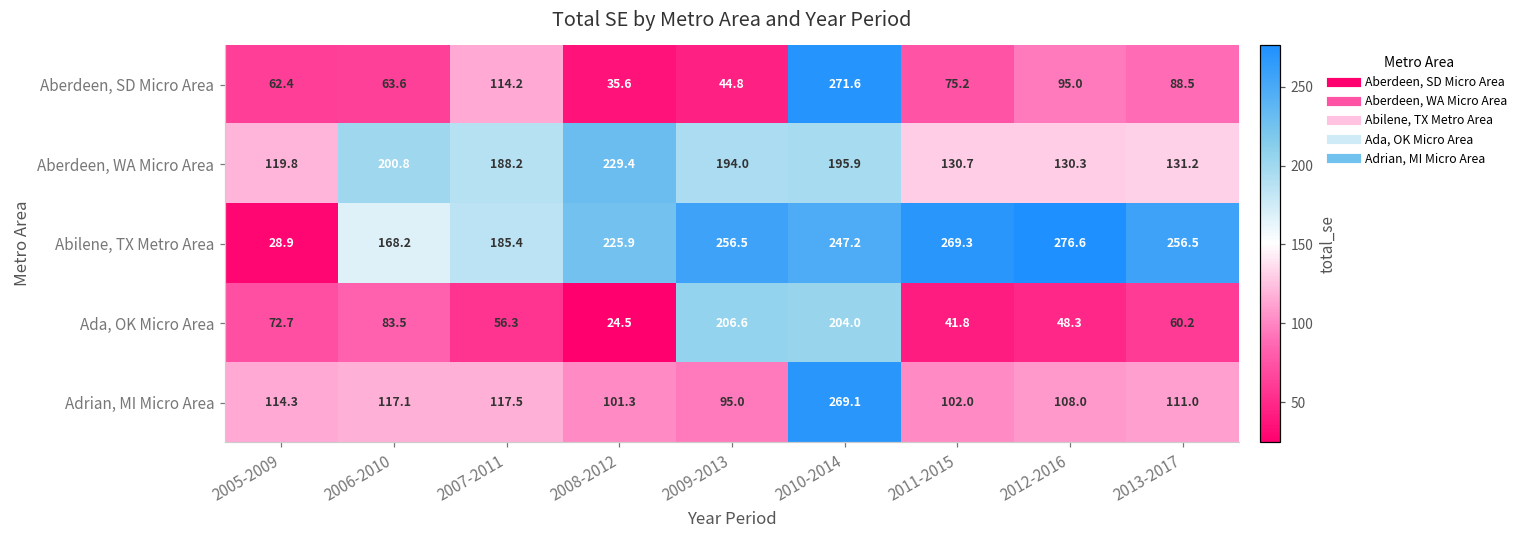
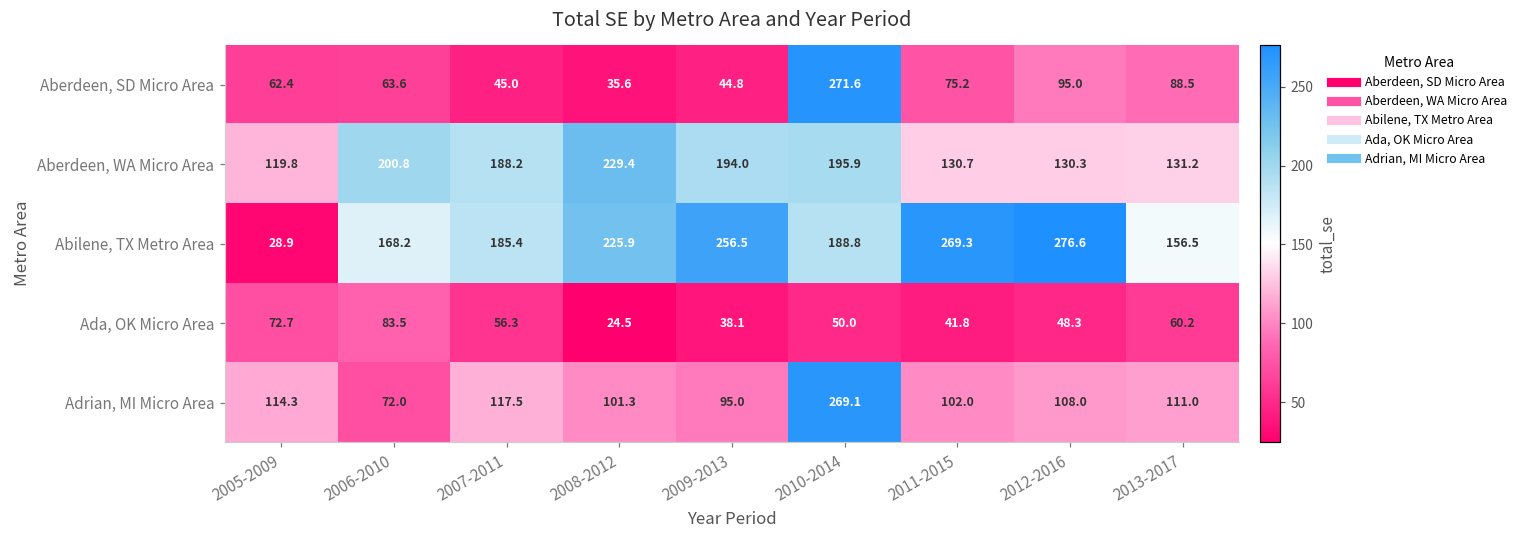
Aberdeen, SD Micro Area, 2007-2011: 114.2 -> 45.0
Abilene, TX Metro Area, 2010-2014: 247.2 -> 188.8
Abilene, TX Metro Area, 2013-2017: 256.5 -> 156.5
Ada, OK Micro Area, 2009-2013: 206.6 -> 38.1
Ada, OK Micro Area, 2010-2014: 204.0 -> 50.0
Adrian, MI Micro Area, 2006-2010: 117.1 -> 72.0
